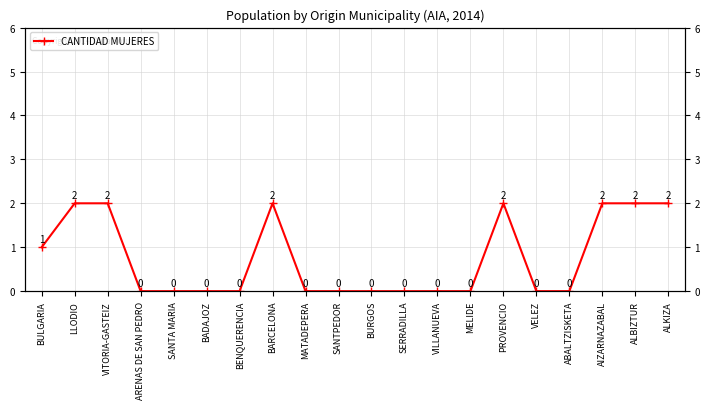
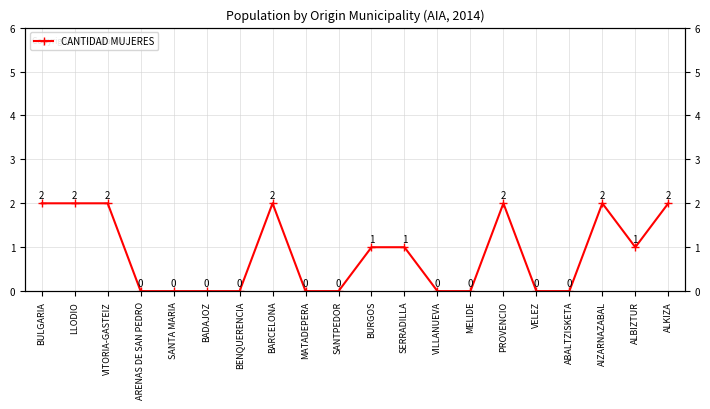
BULGARIA: 1 -> 2
BURGOS: 0 -> 1
SERRADILLA: 0 -> 1
ALBIZTUR: 2 -> 1
